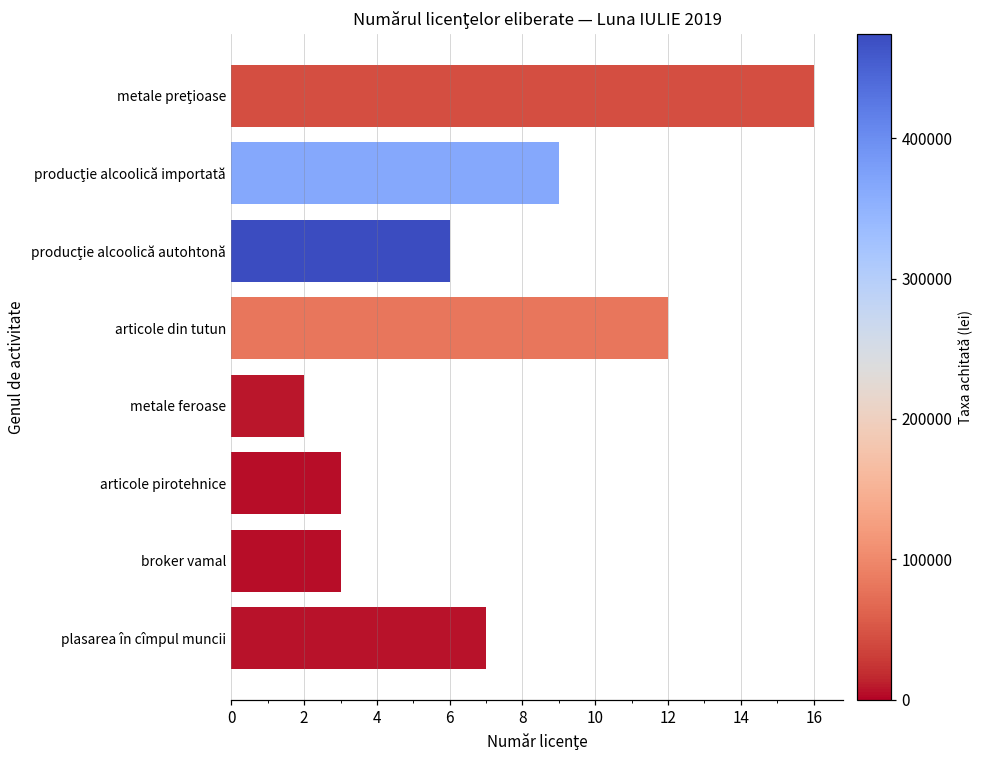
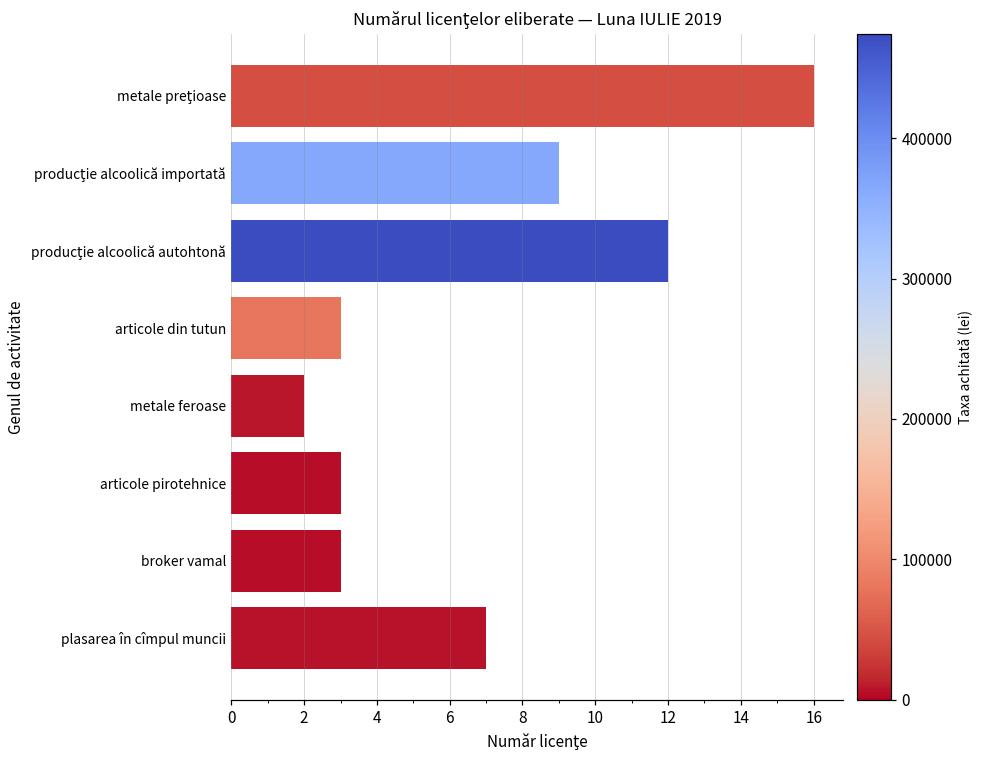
producţie alcoolică autohtonă: 6 -> 12
articole din tutun: 12 -> 3
